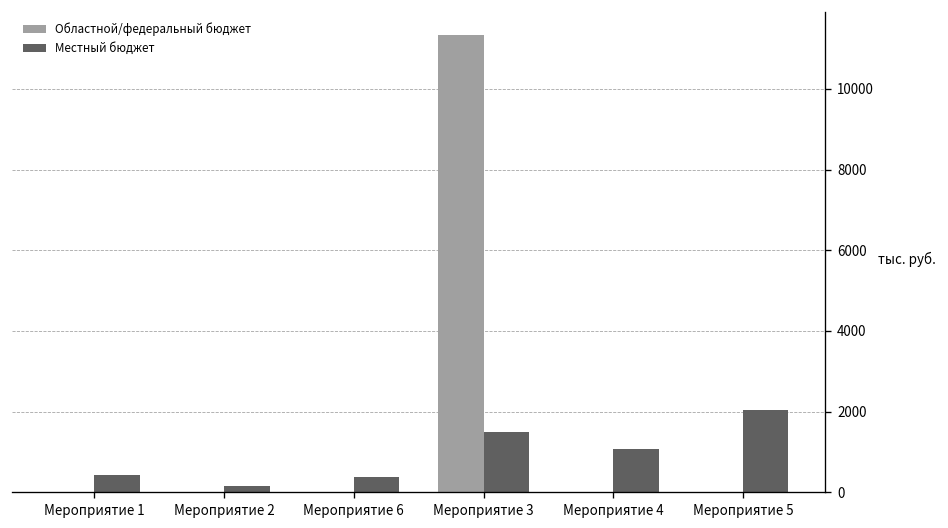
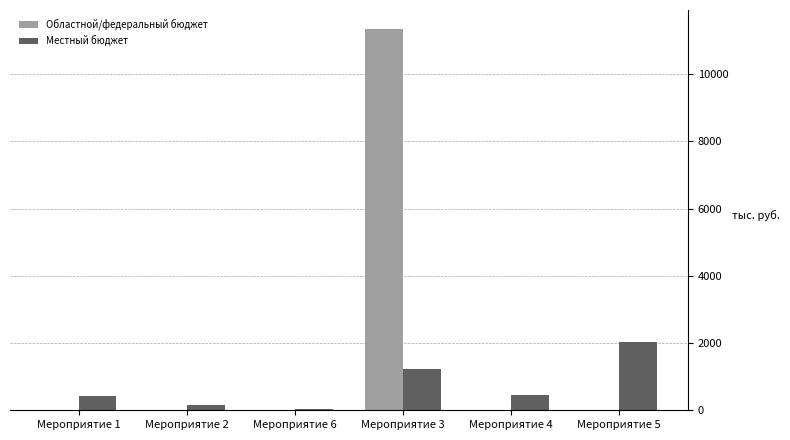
Местный бюджет, Мероприятие 6: 400 -> 0
Местный бюджет, Мероприятие 3: 1500 -> 1200
Местный бюджет, Мероприятие 4: 1100 -> 400
